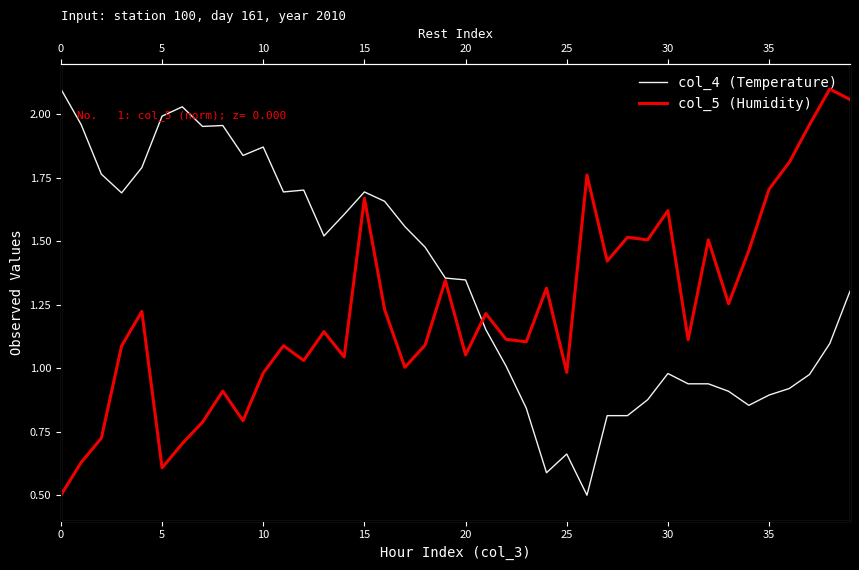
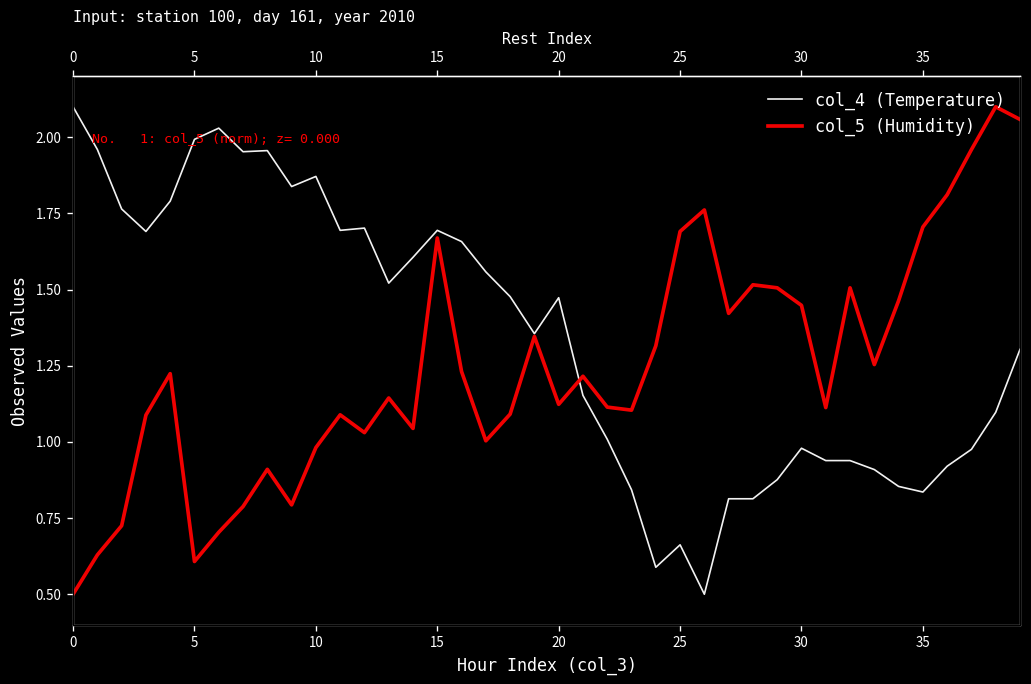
col_4 (Temperature), 20: 1.35 -> 1.47
col_5 (Humidity), 20: 1.05 -> 1.12
col_5 (Humidity), 25: 0.98 -> 1.69
col_5 (Humidity), 30: 1.62 -> 1.45
col_4 (Temperature), 35: 0.89 -> 0.84
